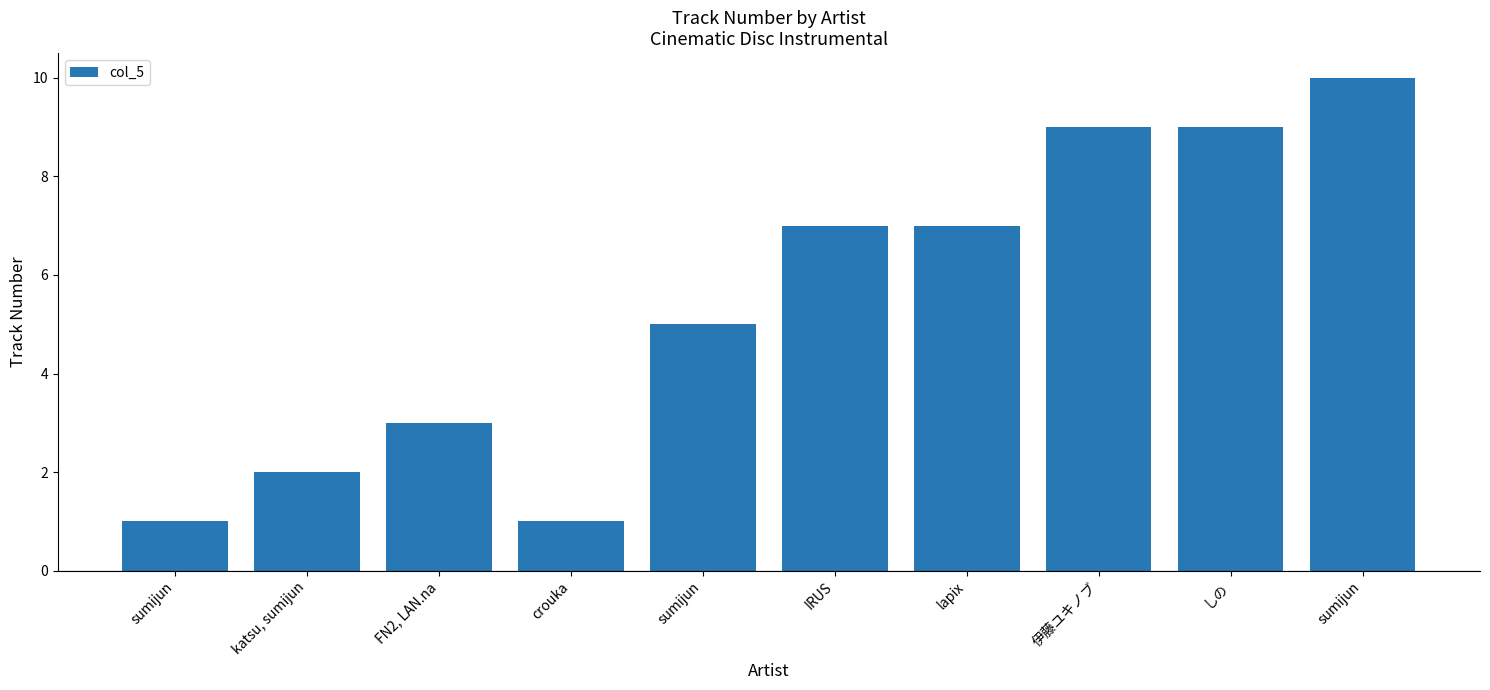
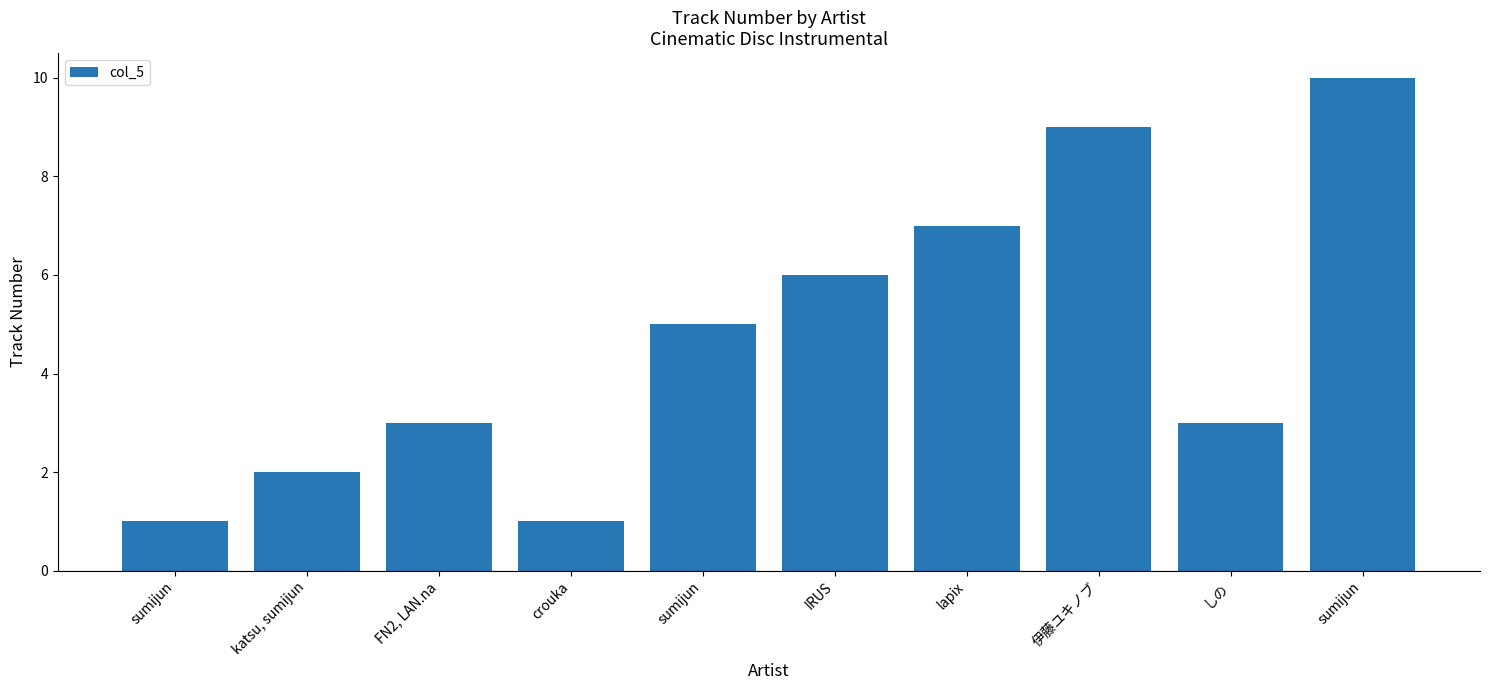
IRUS: 7 -> 6
しの: 9 -> 3
